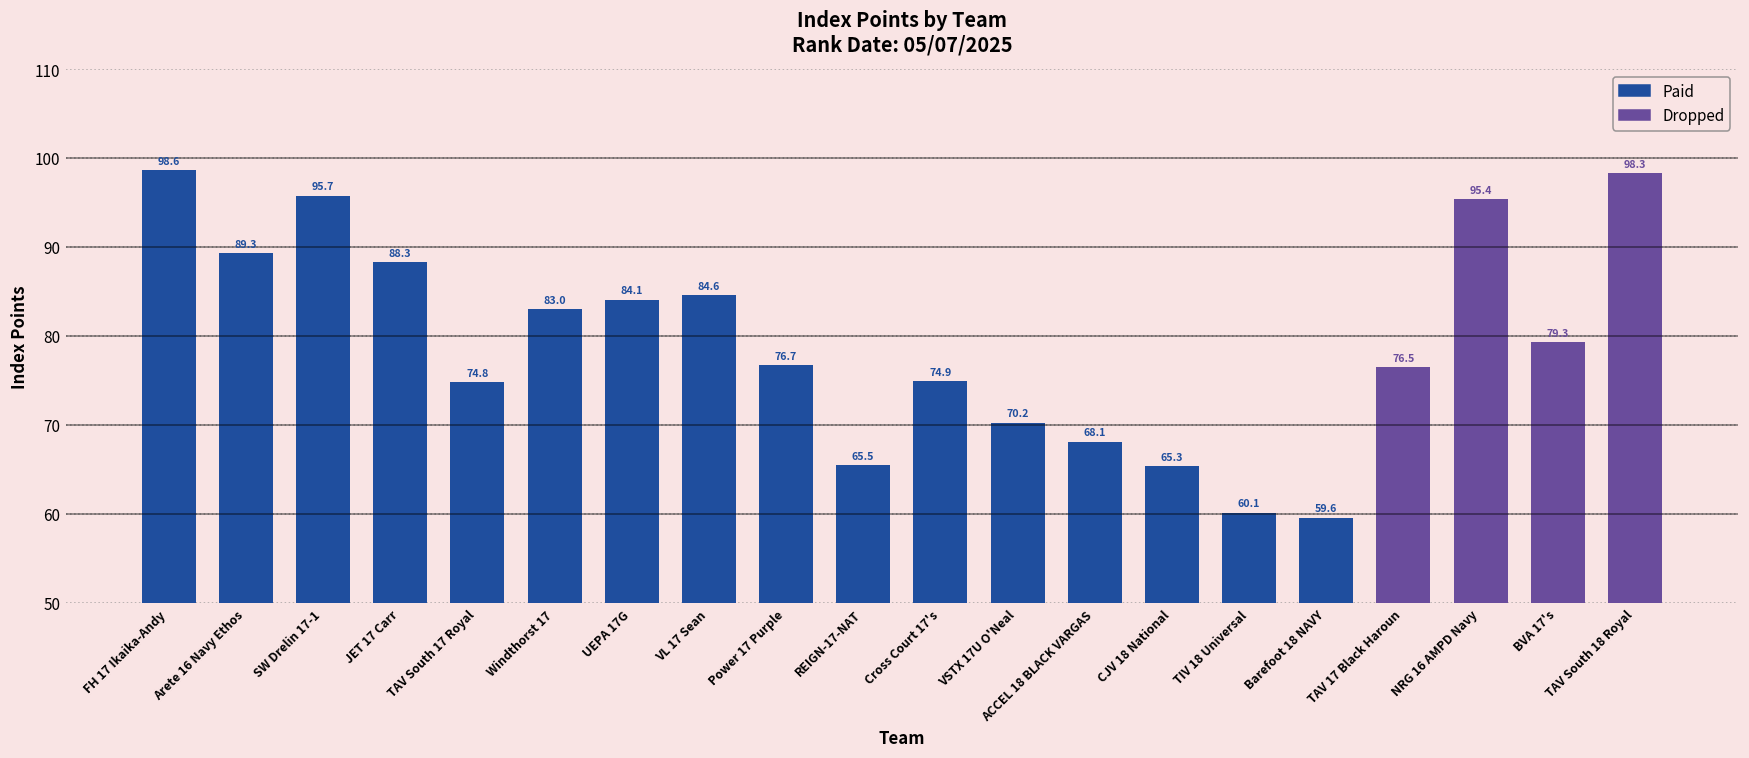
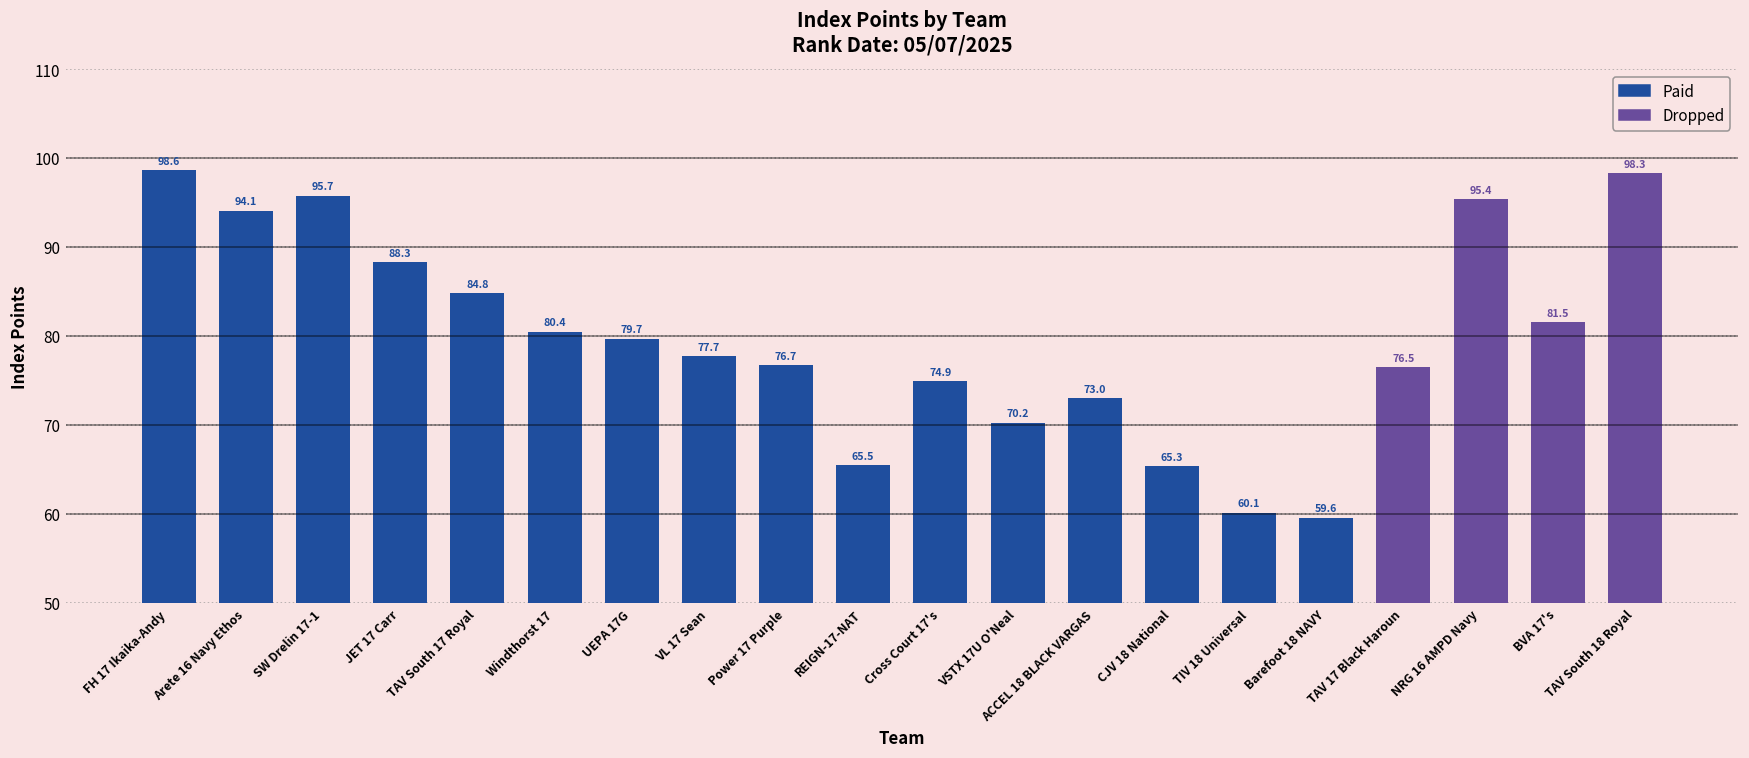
Paid, Arete 16 Navy Ethos: 89.3 -> 94.1
Paid, TAV South 17 Royal: 74.8 -> 84.8
Paid, Windthorst 17: 83.0 -> 80.4
Paid, UEPA 17G: 84.1 -> 79.7
Paid, VL 17 Sean: 84.6 -> 77.7
Paid, ACCEL 18 BLACK VARGAS: 68.1 -> 73.0
Dropped, BVA 17's: 79.3 -> 81.5
